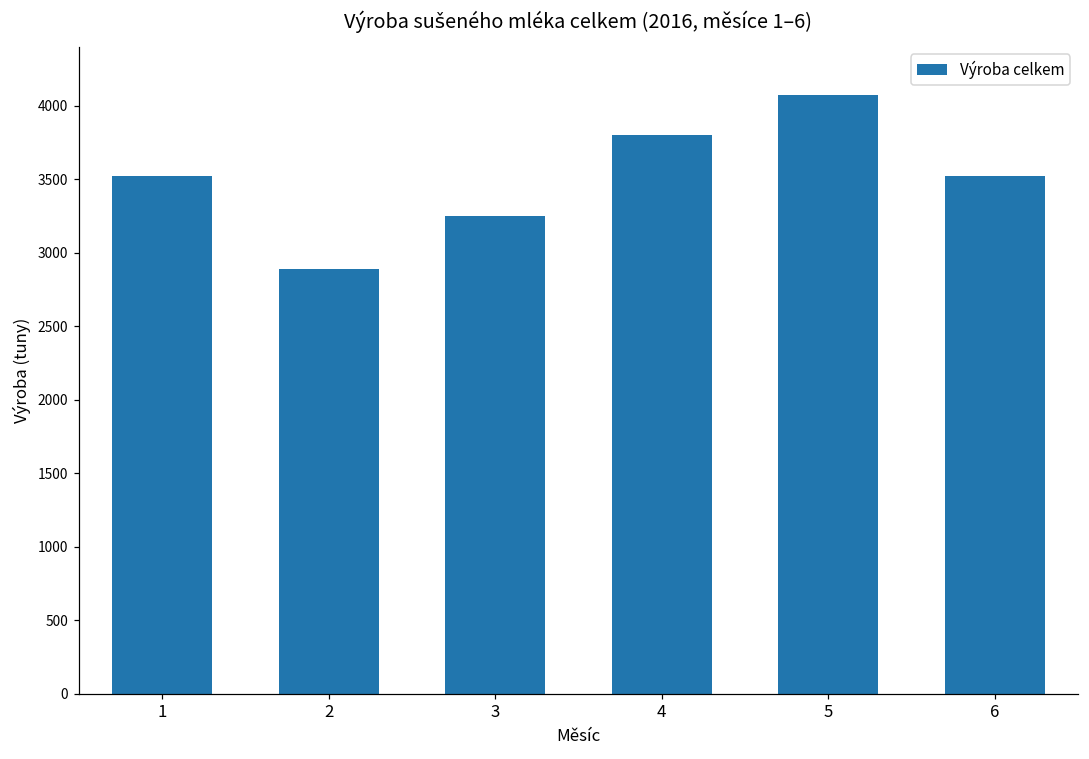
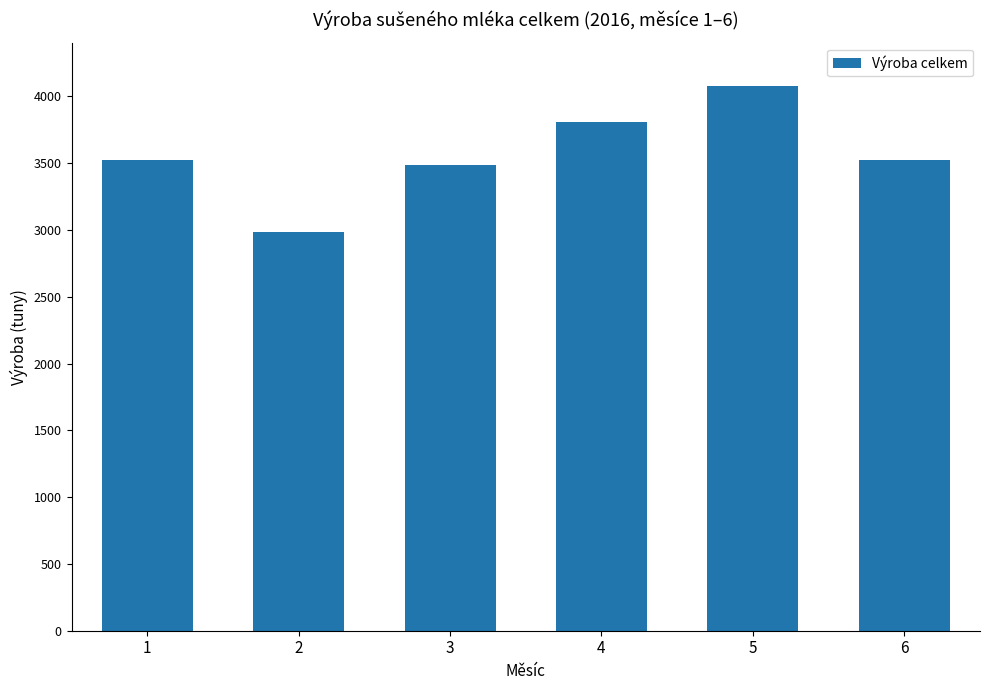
2: 2890 -> 2990
3: 3250 -> 3490
